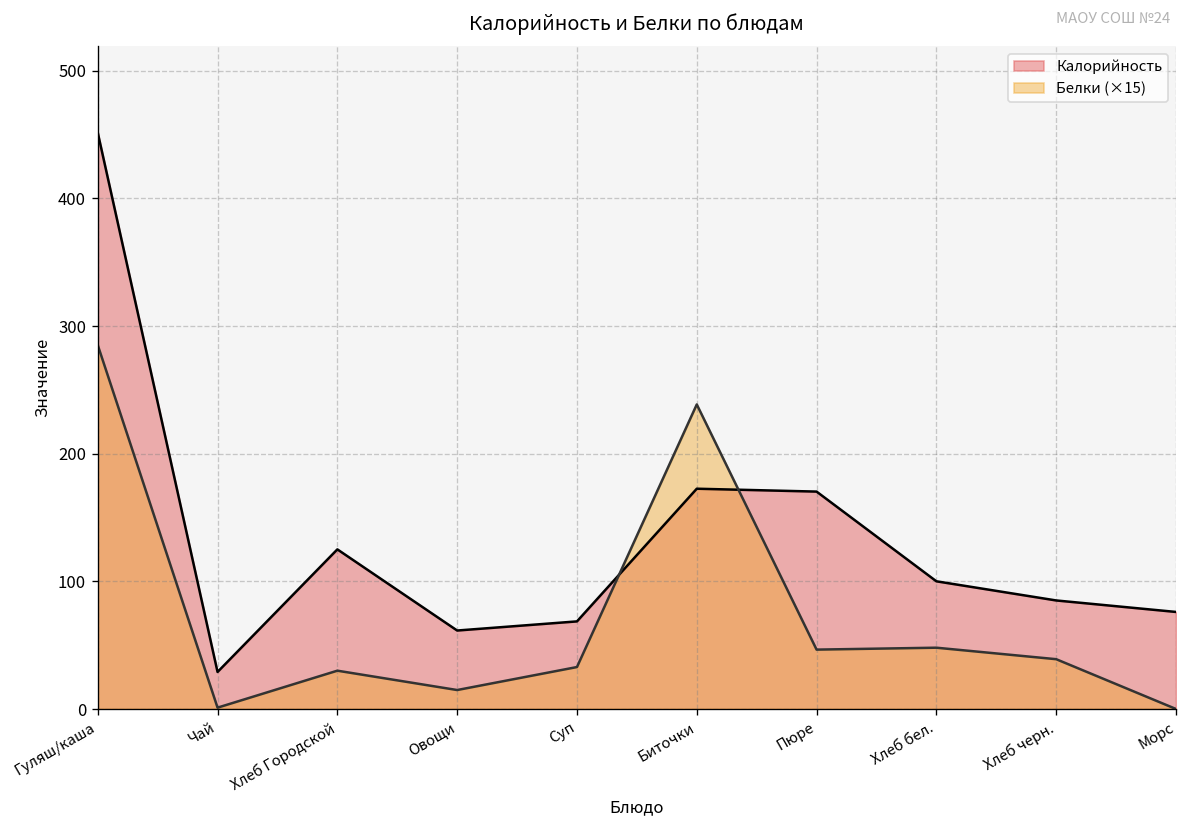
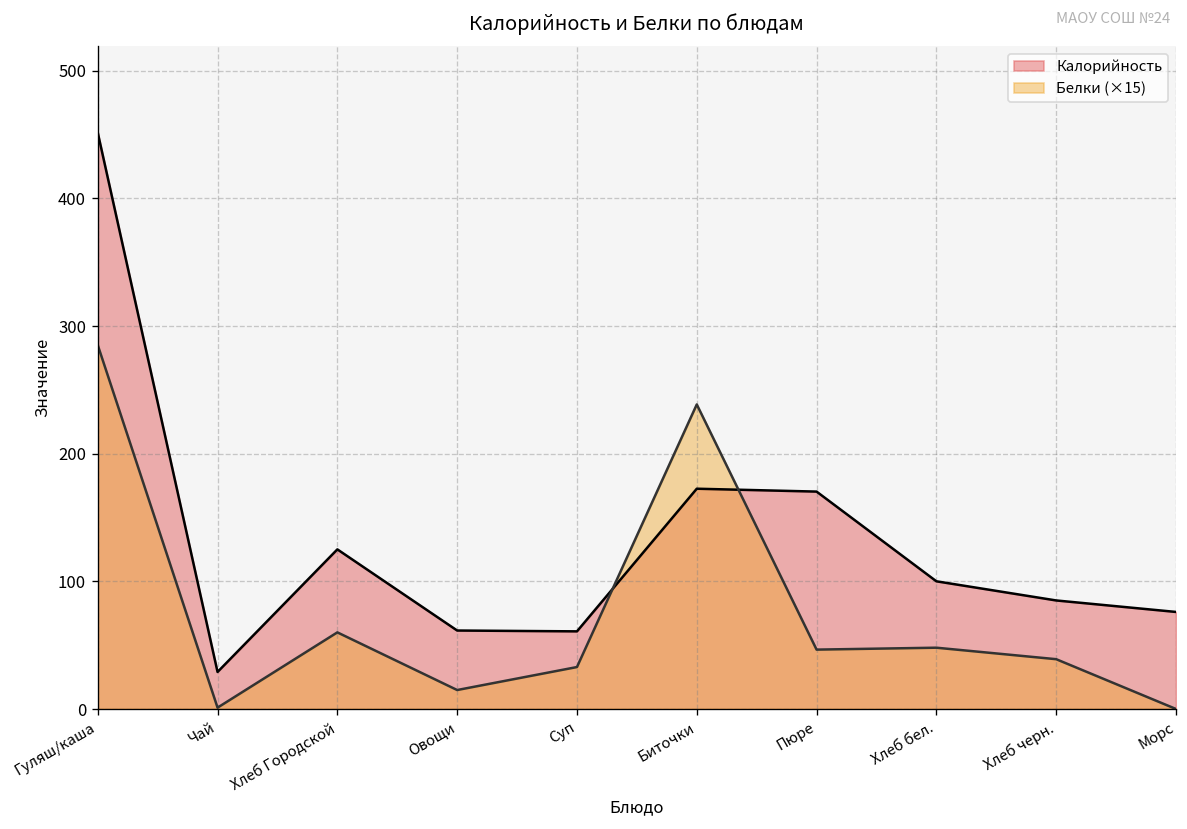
Белки (×15), Хлеб Городской: 30 -> 60
Калорийность, Суп: 69 -> 61
